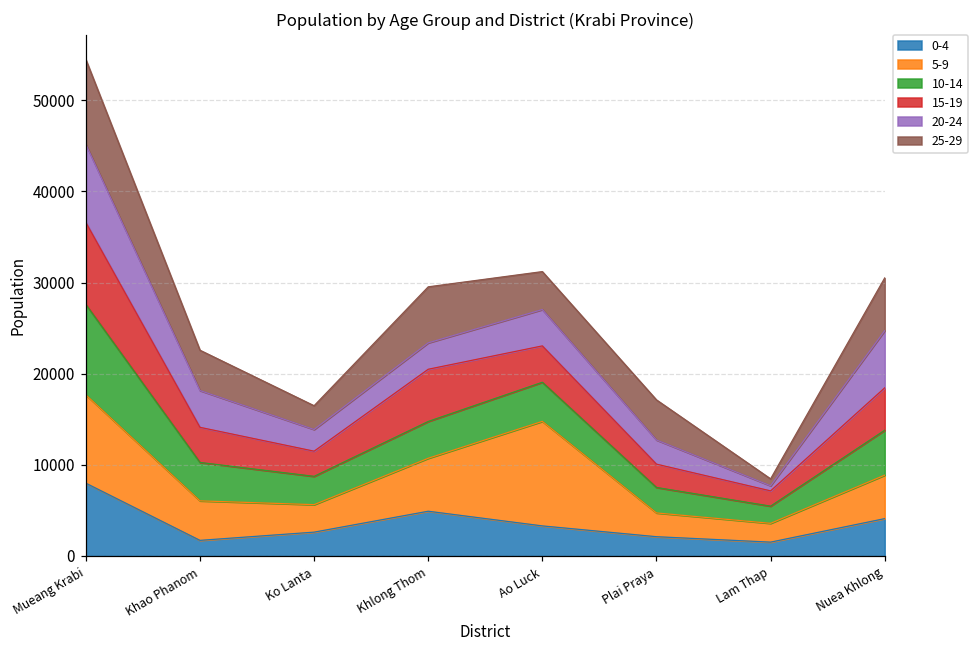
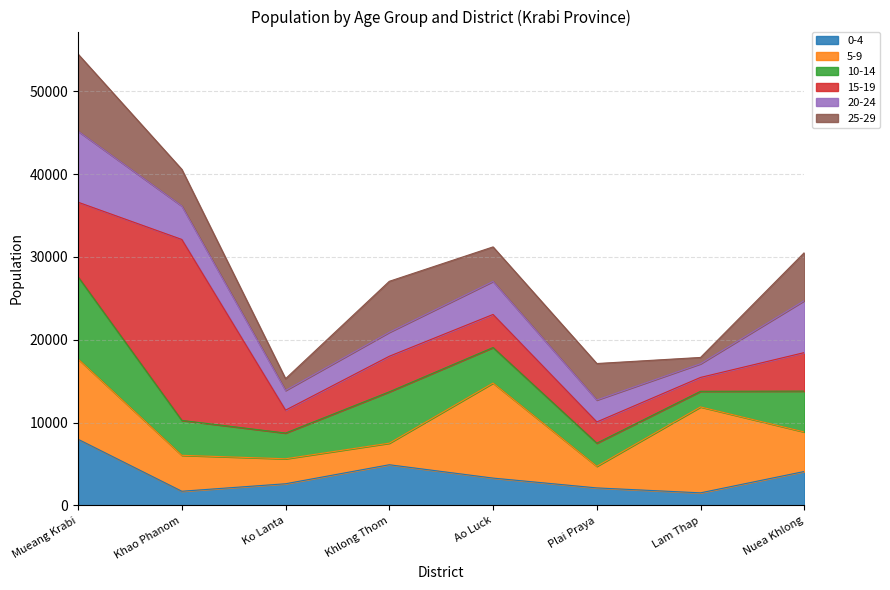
15-19, Khao Phanom: 4000 -> 22000
25-29, Ko Lanta: 3000 -> 1000
5-9, Khlong Thom: 6000 -> 3000
10-14, Khlong Thom: 4000 -> 6000
15-19, Khlong Thom: 6000 -> 4000
5-9, Lam Thap: 2000 -> 10000
20-24, Lam Thap: 1000 -> 2000
